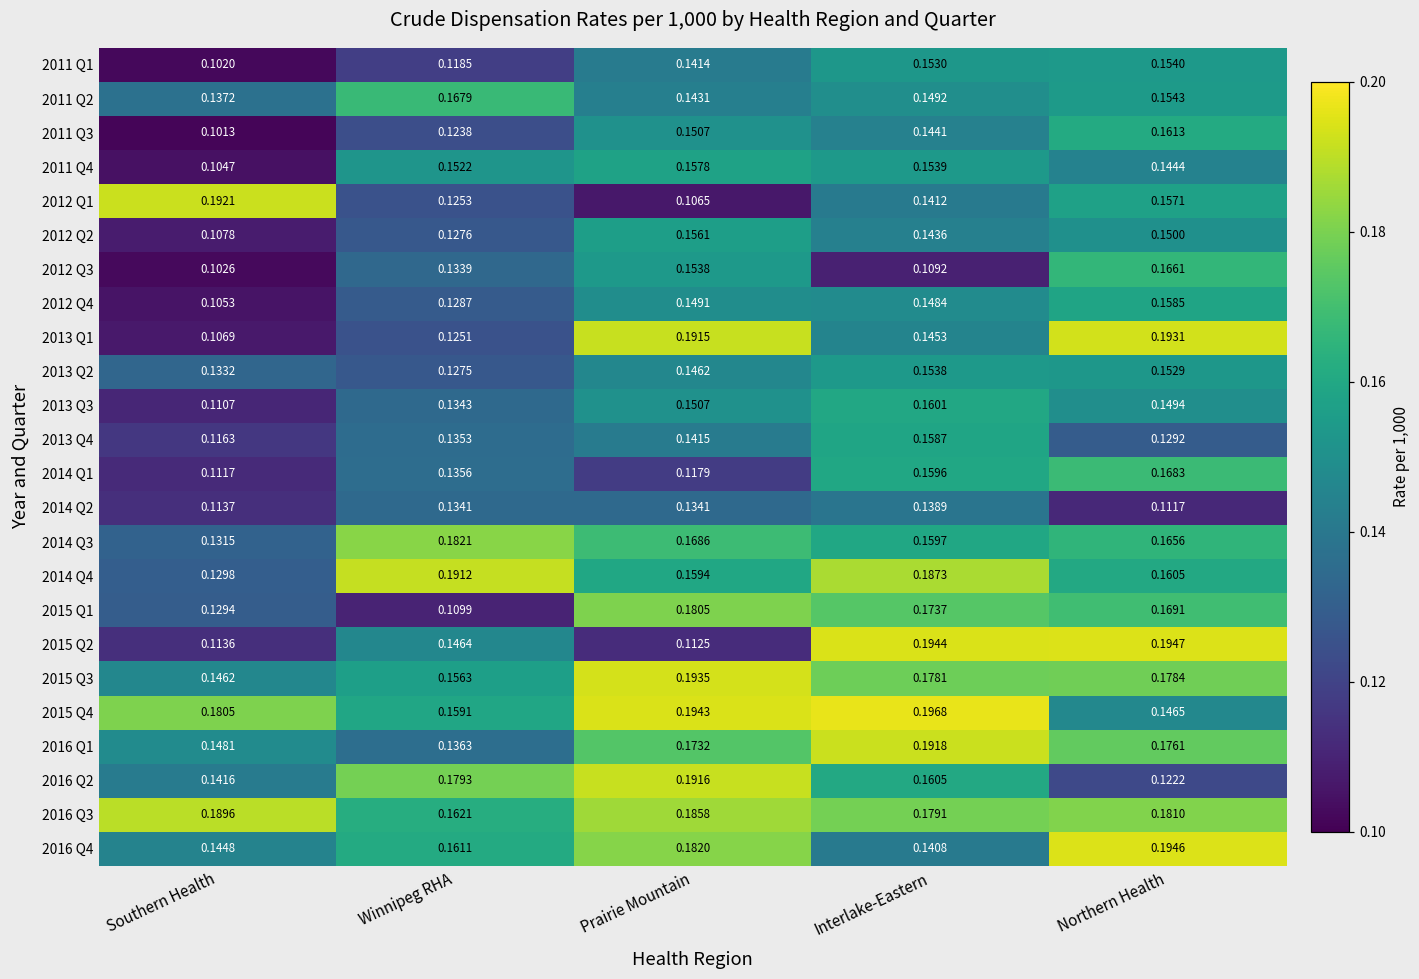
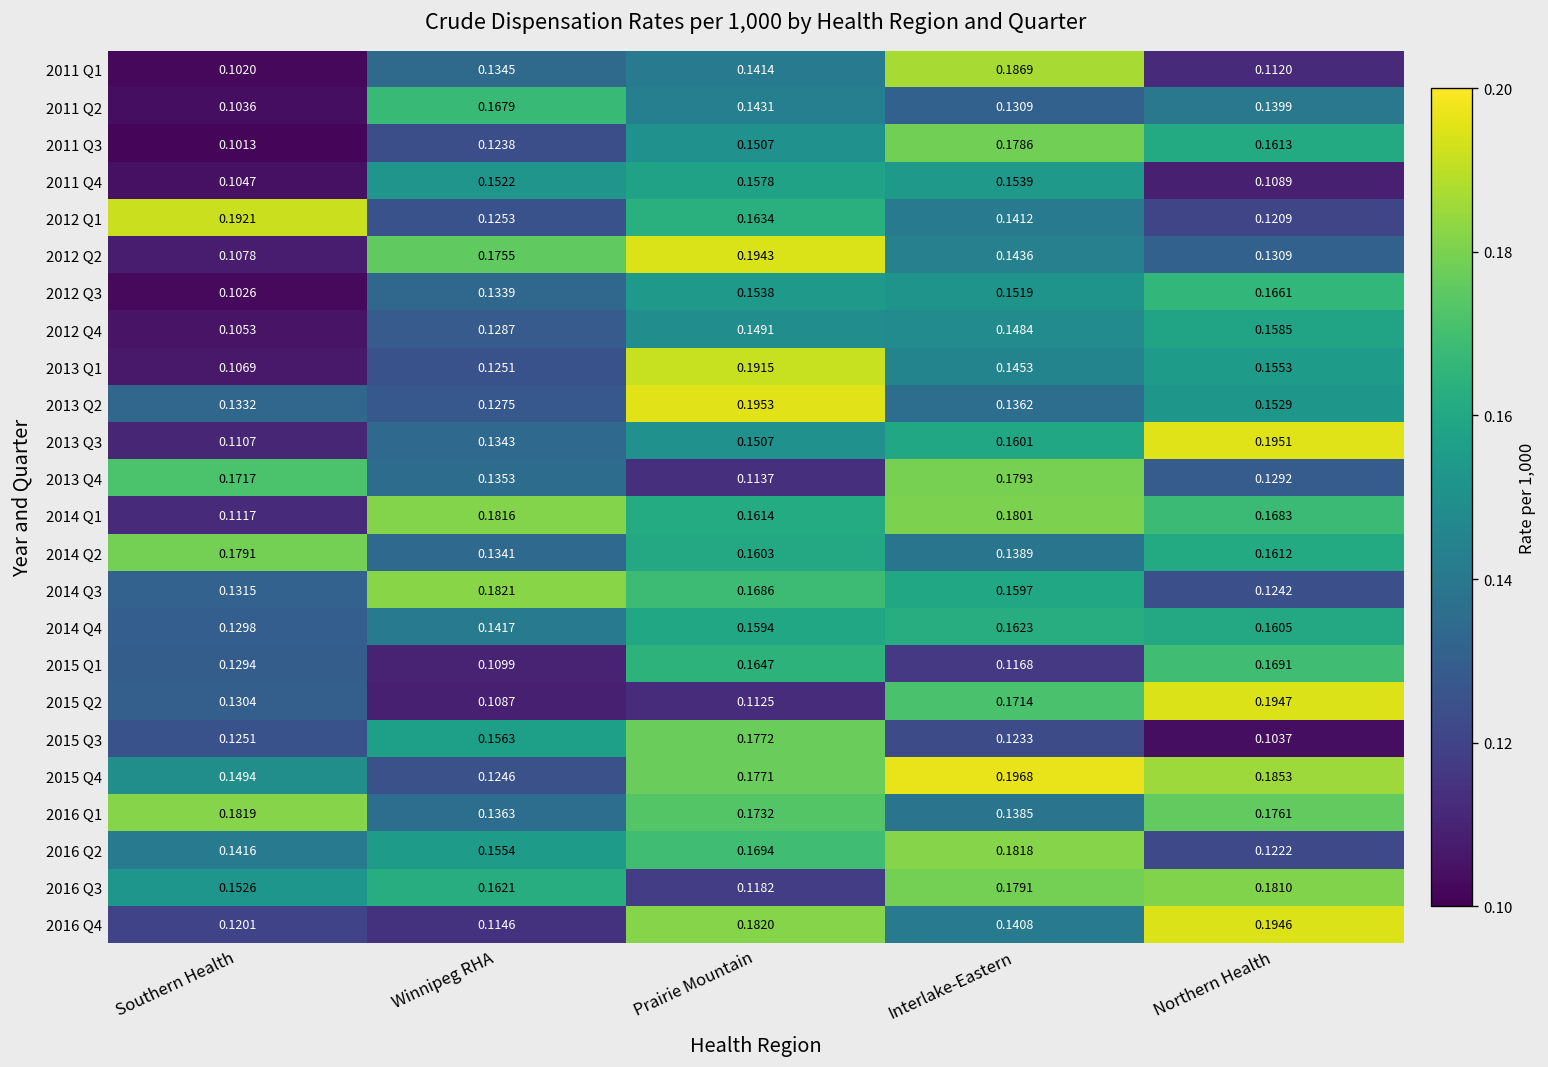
2011 Q1, Winnipeg RHA: 0.1185 -> 0.1345
2011 Q1, Interlake-Eastern: 0.1530 -> 0.1869
2011 Q1, Northern Health: 0.1540 -> 0.1120
2011 Q2, Southern Health: 0.1372 -> 0.1036
2011 Q2, Interlake-Eastern: 0.1492 -> 0.1309
2011 Q2, Northern Health: 0.1543 -> 0.1399
2011 Q3, Interlake-Eastern: 0.1441 -> 0.1786
2011 Q4, Northern Health: 0.1444 -> 0.1089
2012 Q1, Prairie Mountain: 0.1065 -> 0.1634
2012 Q1, Northern Health: 0.1571 -> 0.1209
2012 Q2, Winnipeg RHA: 0.1276 -> 0.1755
2012 Q2, Prairie Mountain: 0.1561 -> 0.1943
2012 Q2, Northern Health: 0.1500 -> 0.1309
2012 Q3, Interlake-Eastern: 0.1092 -> 0.1519
2013 Q1, Northern Health: 0.1931 -> 0.1553
2013 Q2, Prairie Mountain: 0.1462 -> 0.1953
2013 Q2, Interlake-Eastern: 0.1538 -> 0.1362
2013 Q3, Northern Health: 0.1494 -> 0.1951
2013 Q4, Southern Health: 0.1163 -> 0.1717
2013 Q4, Prairie Mountain: 0.1415 -> 0.1137
2013 Q4, Interlake-Eastern: 0.1587 -> 0.1793
2014 Q1, Winnipeg RHA: 0.1356 -> 0.1816
2014 Q1, Prairie Mountain: 0.1179 -> 0.1614
2014 Q1, Interlake-Eastern: 0.1596 -> 0.1801
2014 Q2, Southern Health: 0.1137 -> 0.1791
2014 Q2, Prairie Mountain: 0.1341 -> 0.1603
2014 Q2, Northern Health: 0.1117 -> 0.1612
2014 Q3, Northern Health: 0.1656 -> 0.1242
2014 Q4, Winnipeg RHA: 0.1912 -> 0.1417
2014 Q4, Interlake-Eastern: 0.1873 -> 0.1623
2015 Q1, Prairie Mountain: 0.1805 -> 0.1647
2015 Q1, Interlake-Eastern: 0.1737 -> 0.1168
2015 Q2, Southern Health: 0.1136 -> 0.1304
2015 Q2, Winnipeg RHA: 0.1464 -> 0.1087
2015 Q2, Interlake-Eastern: 0.1944 -> 0.1714
2015 Q3, Southern Health: 0.1462 -> 0.1251
2015 Q3, Prairie Mountain: 0.1935 -> 0.1772
2015 Q3, Interlake-Eastern: 0.1781 -> 0.1233
2015 Q3, Northern Health: 0.1784 -> 0.1037
2015 Q4, Southern Health: 0.1805 -> 0.1494
2015 Q4, Winnipeg RHA: 0.1591 -> 0.1246
2015 Q4, Prairie Mountain: 0.1943 -> 0.1771
2015 Q4, Northern Health: 0.1465 -> 0.1853
2016 Q1, Southern Health: 0.1481 -> 0.1819
2016 Q1, Interlake-Eastern: 0.1918 -> 0.1385
2016 Q2, Winnipeg RHA: 0.1793 -> 0.1554
2016 Q2, Prairie Mountain: 0.1916 -> 0.1694
2016 Q2, Interlake-Eastern: 0.1605 -> 0.1818
2016 Q3, Southern Health: 0.1896 -> 0.1526
2016 Q3, Prairie Mountain: 0.1858 -> 0.1182
2016 Q4, Southern Health: 0.1448 -> 0.1201
2016 Q4, Winnipeg RHA: 0.1611 -> 0.1146
